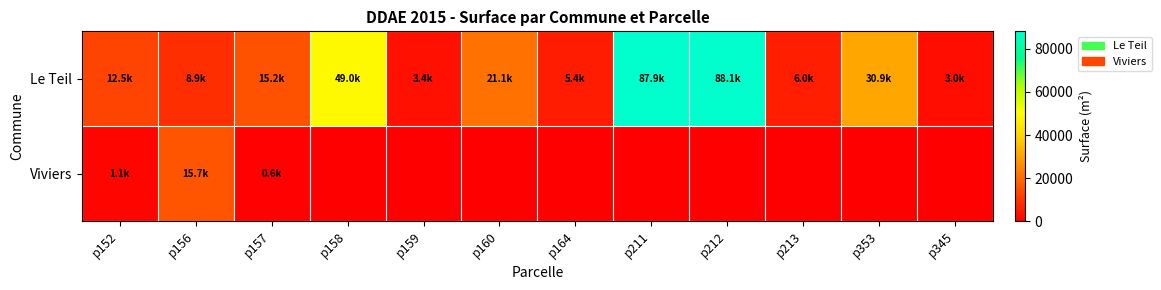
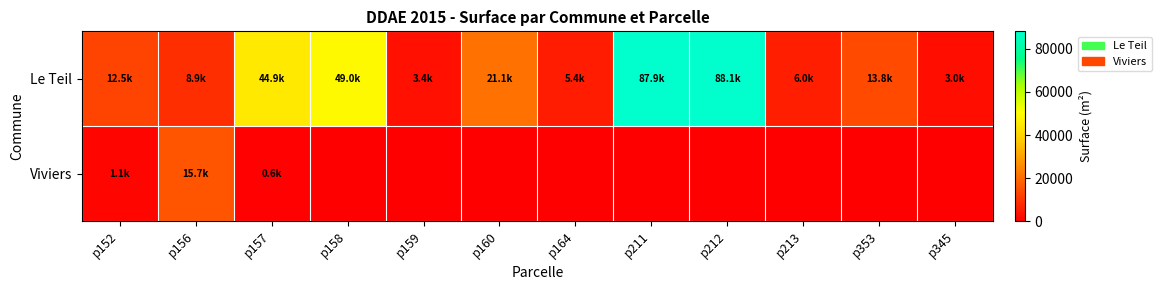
Le Teil, p157: 15.2k -> 44.9k
Le Teil, p353: 30.9k -> 13.8k
